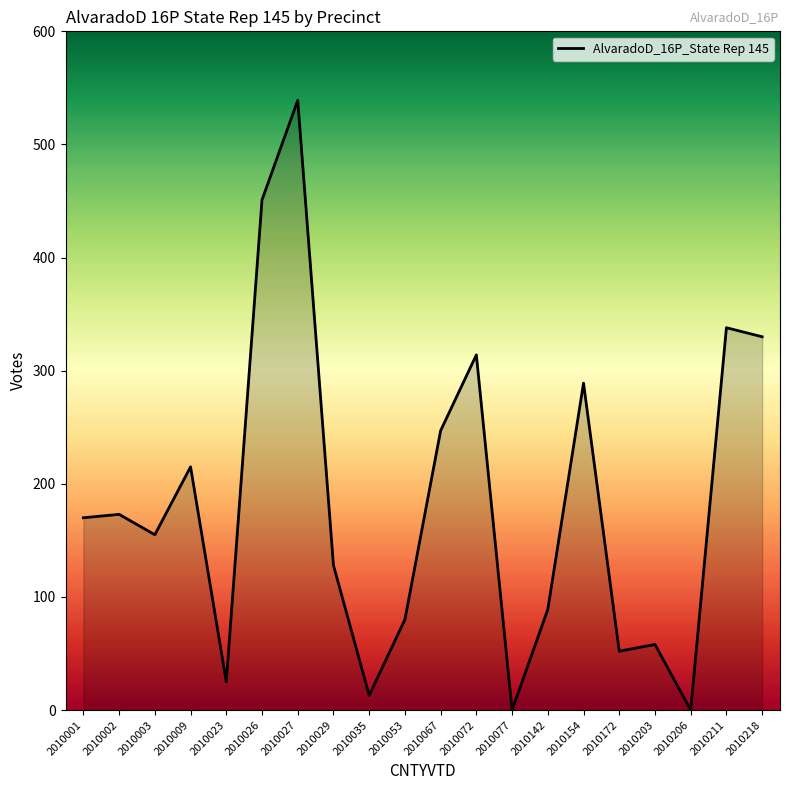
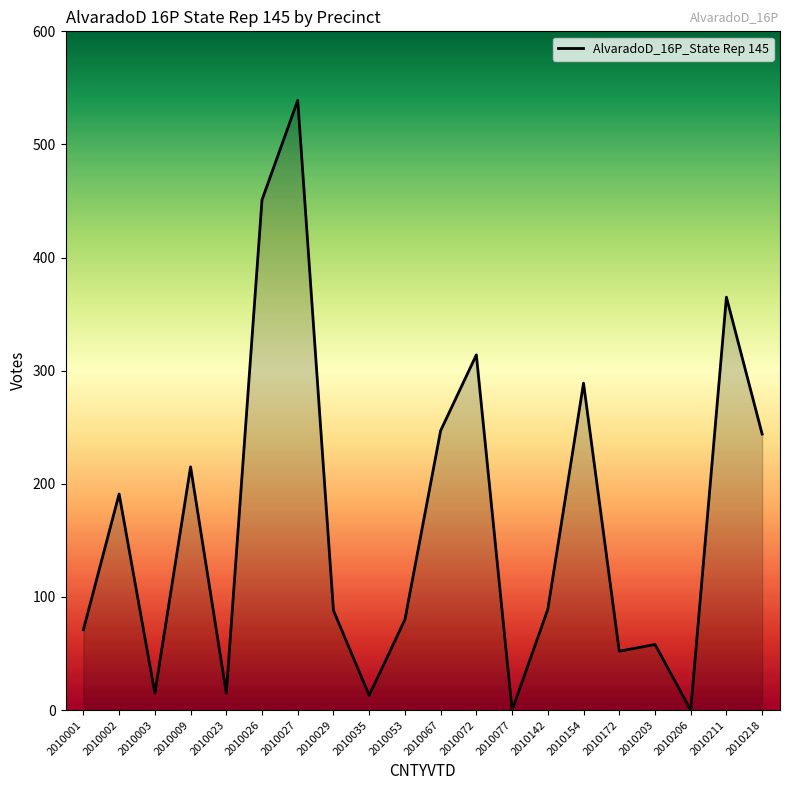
2010001: 170 -> 71
2010002: 173 -> 191
2010003: 155 -> 15
2010023: 25 -> 15
2010029: 128 -> 88
2010211: 338 -> 365
2010218: 330 -> 244
